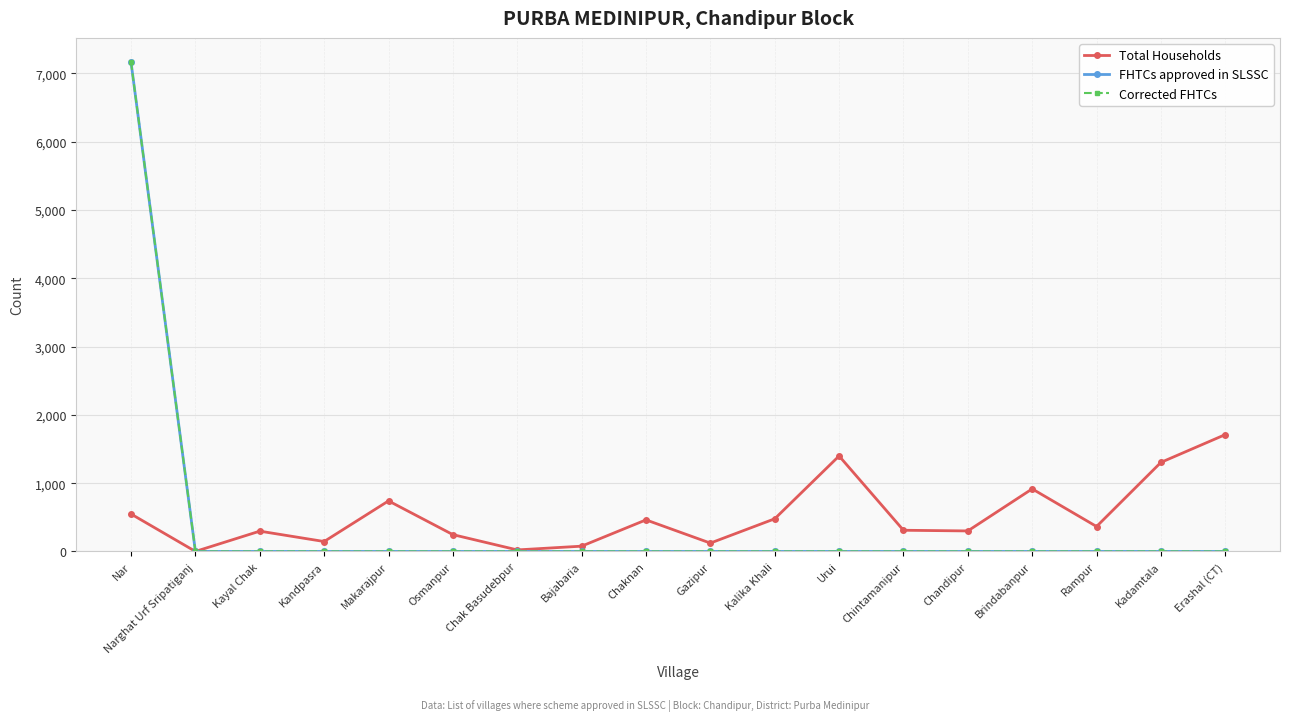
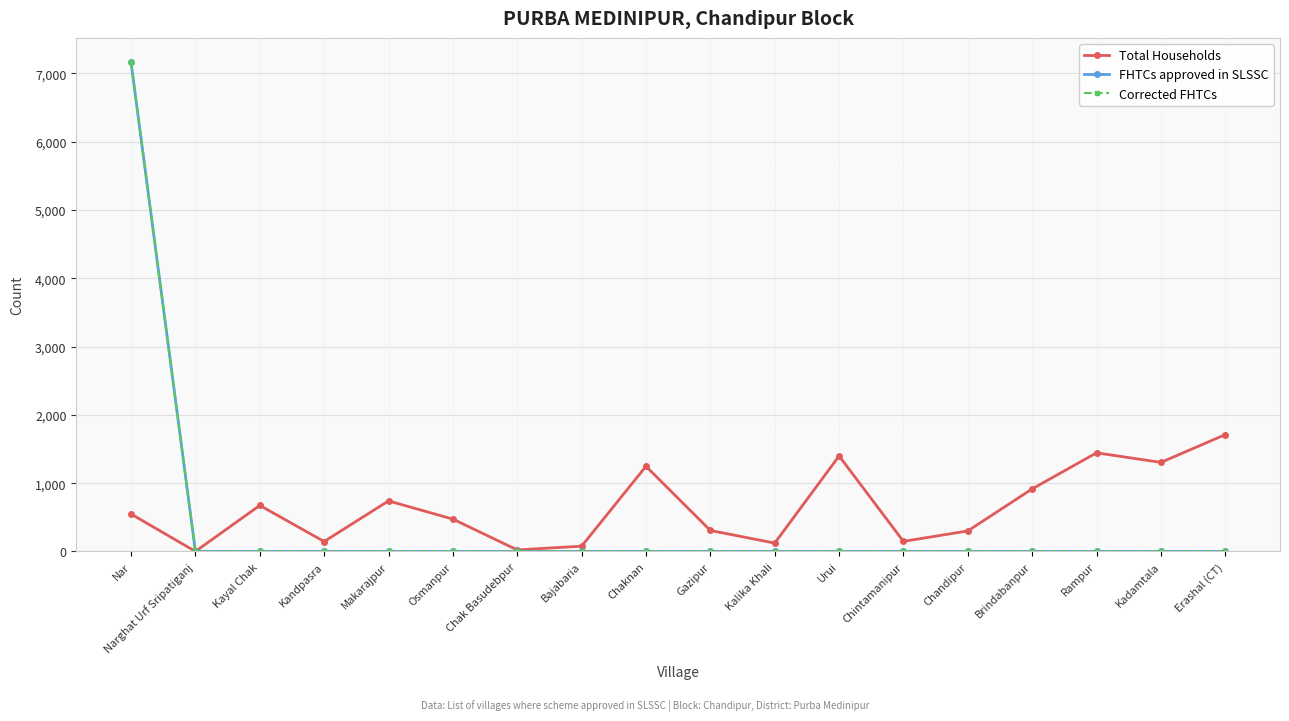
Total Households, Kayal Chak: 300 -> 700
Total Households, Osmanpur: 200 -> 500
Total Households, Chaknan: 500 -> 1,200
Total Households, Gazipur: 100 -> 300
Total Households, Kalika Khali: 500 -> 100
Total Households, Chintamanipur: 300 -> 100
Total Households, Rampur: 400 -> 1,400
